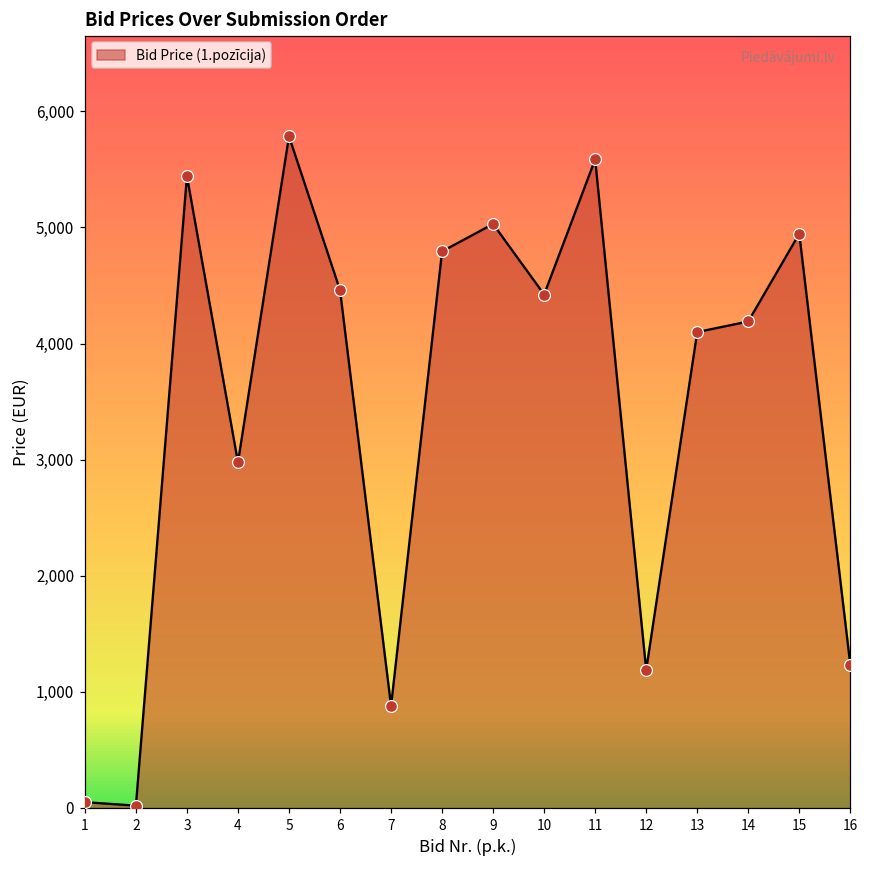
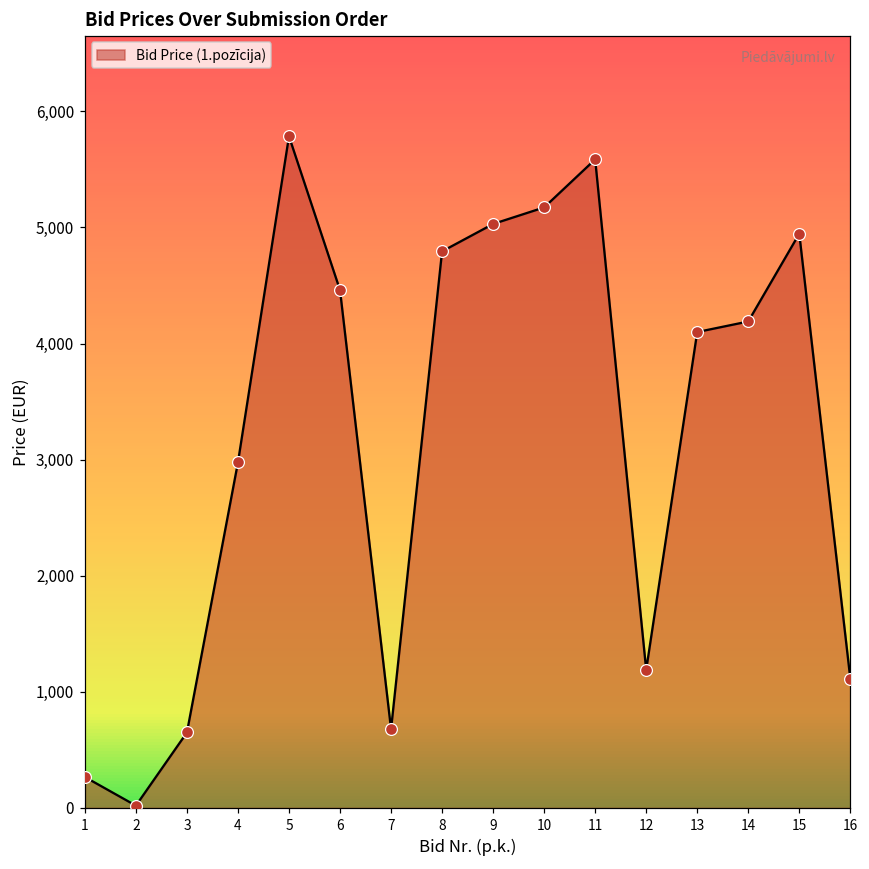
1: 50 -> 270
3: 5,440 -> 650
7: 880 -> 680
10: 4,420 -> 5,170
16: 1,230 -> 1,110
